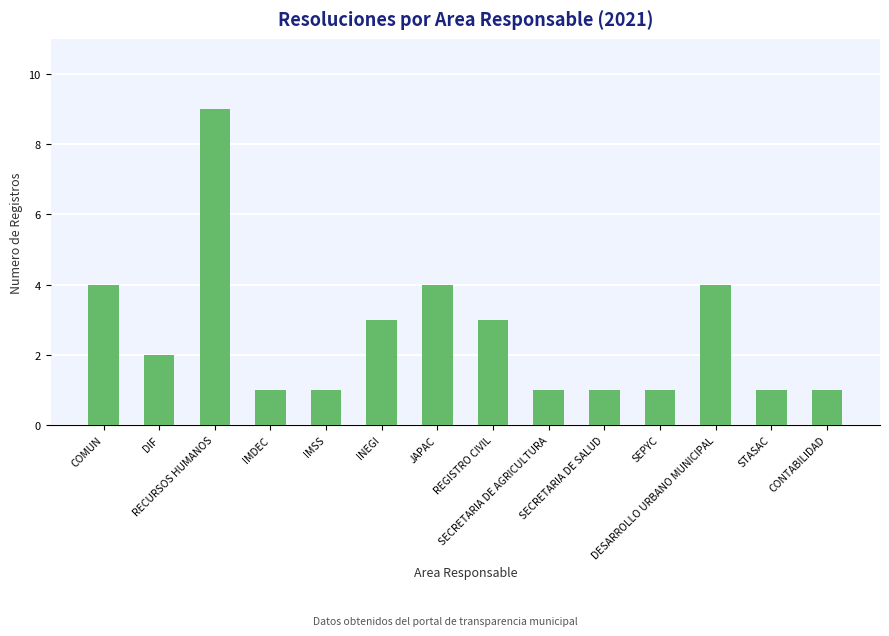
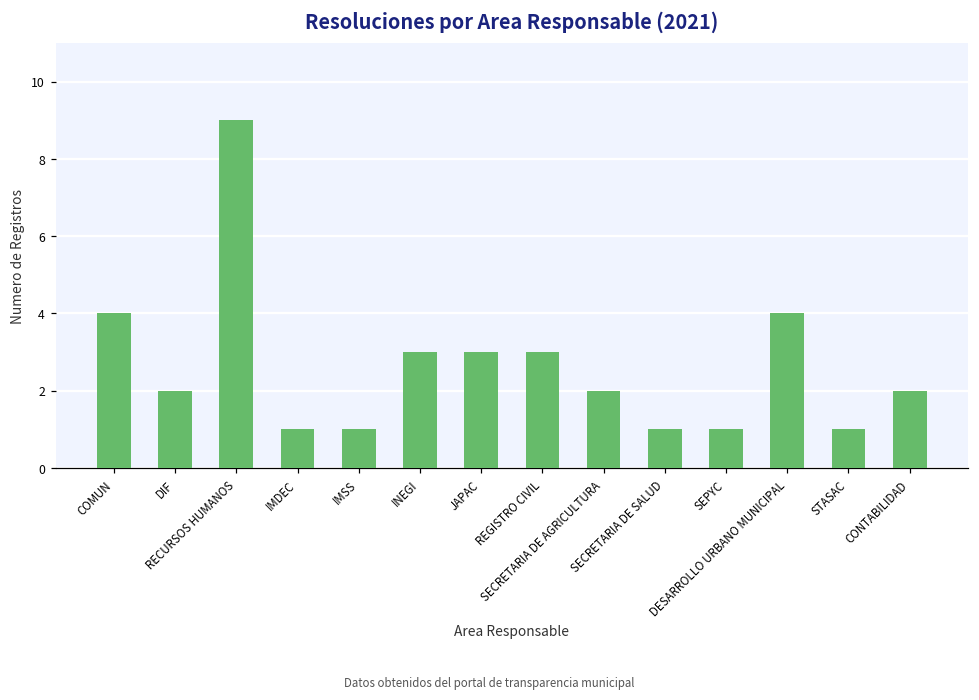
JAPAC: 4 -> 3
SECRETARIA DE AGRICULTURA: 1 -> 2
CONTABILIDAD: 1 -> 2
